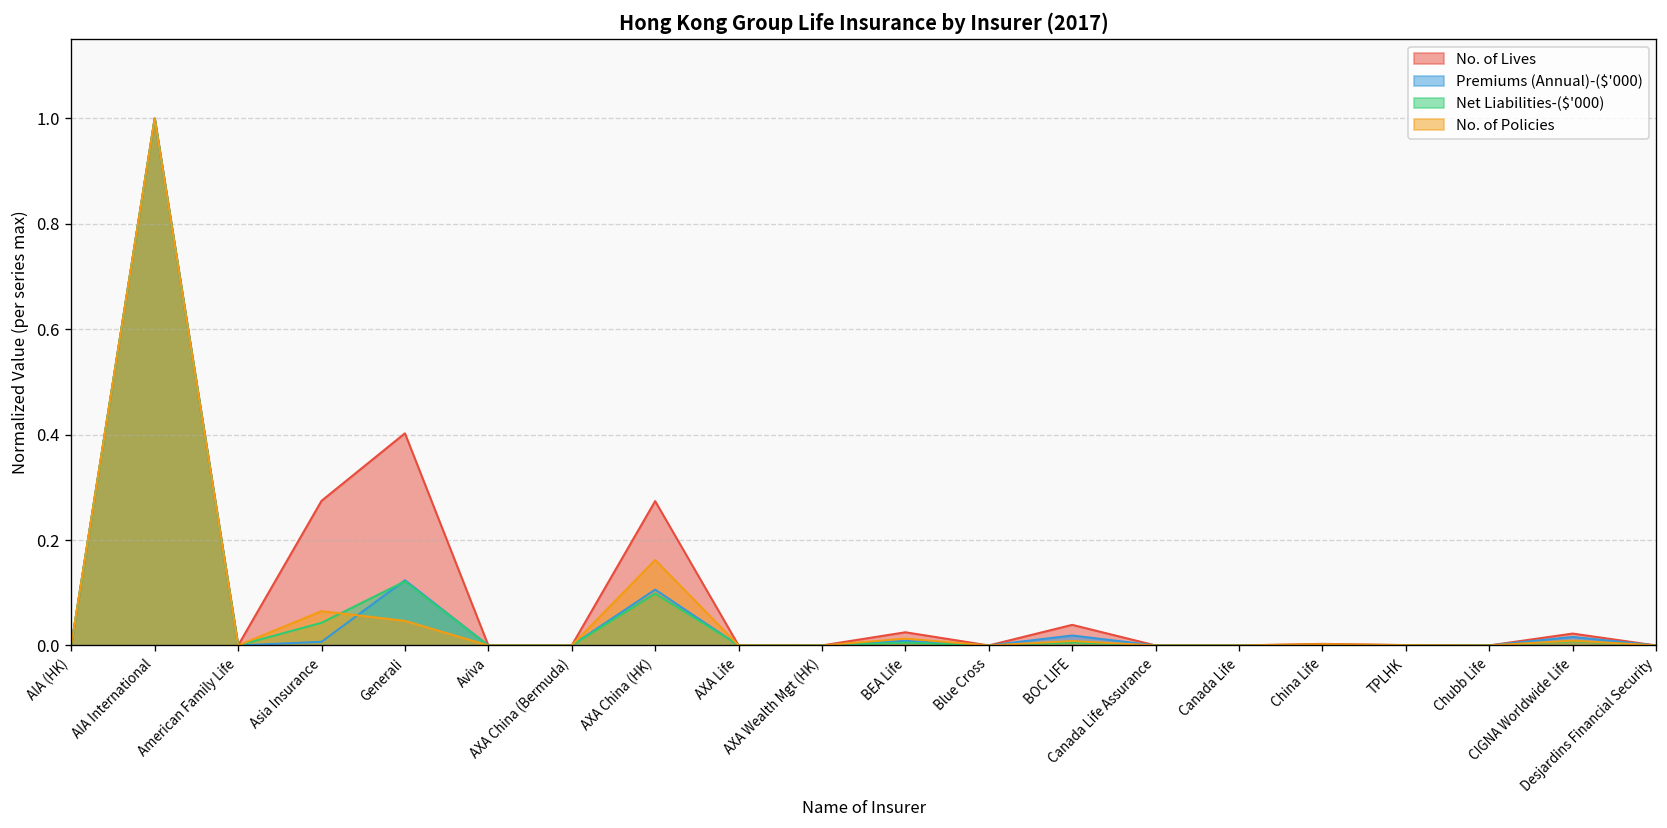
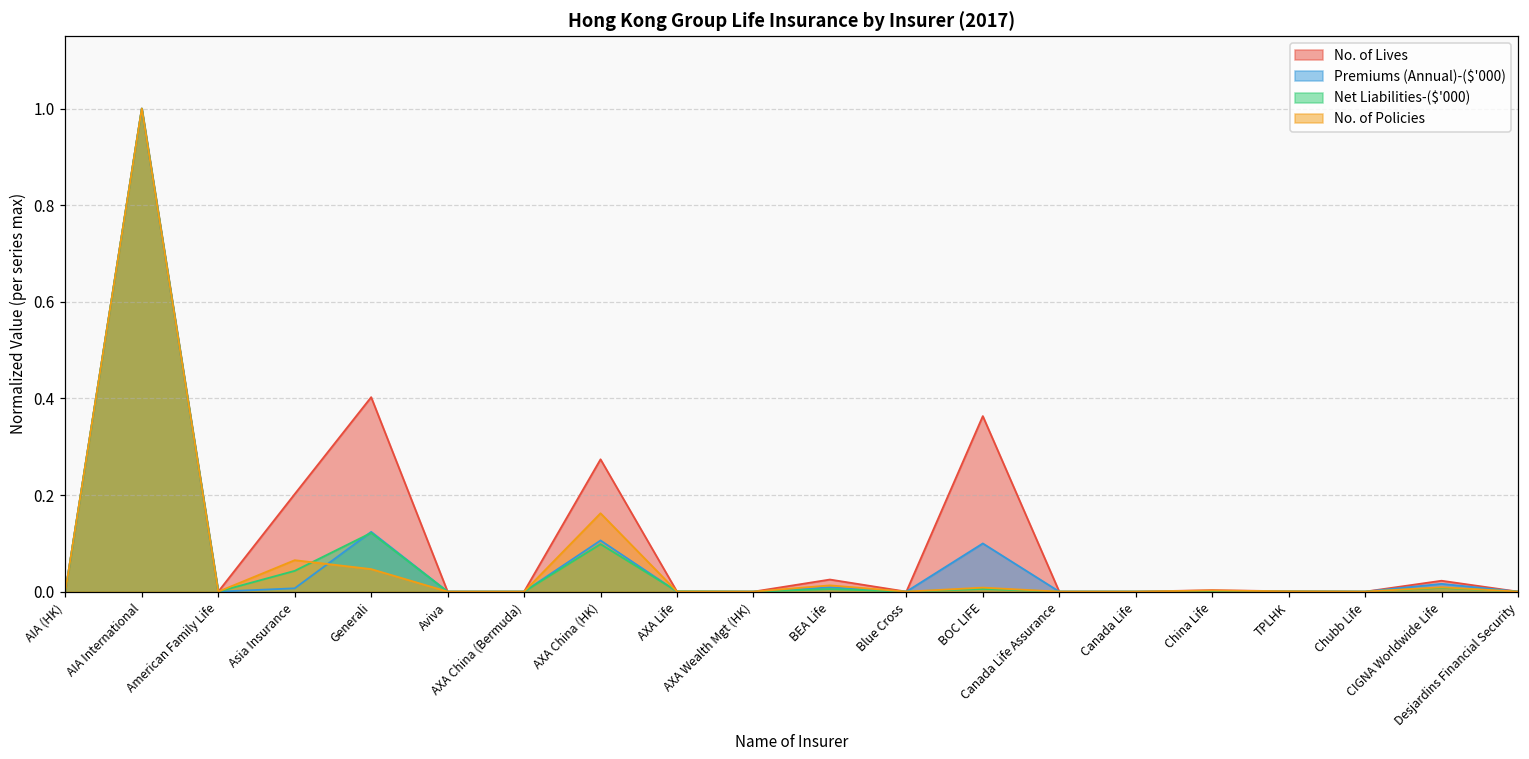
No. of Lives, Asia Insurance: 0.27 -> 0.20
No. of Lives, BOC LIFE: 0.04 -> 0.36
Premiums (Annual)-($'000), BOC LIFE: 0.02 -> 0.10
